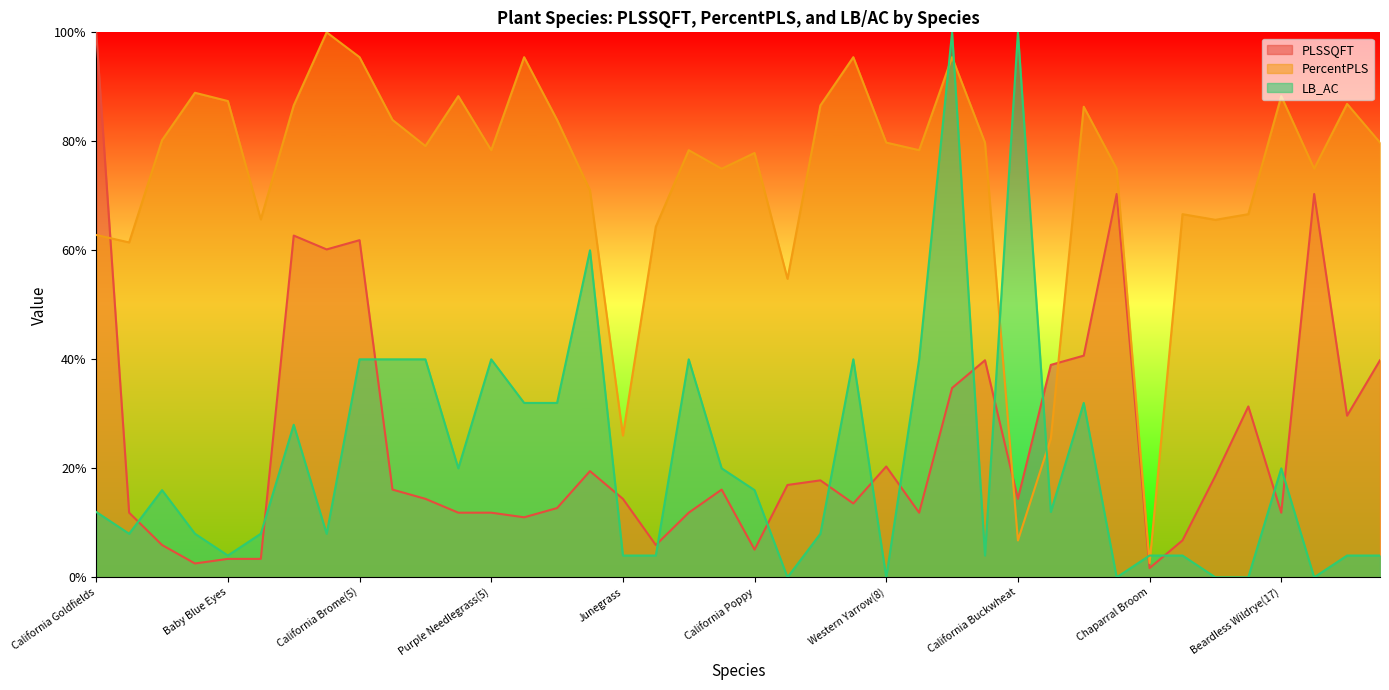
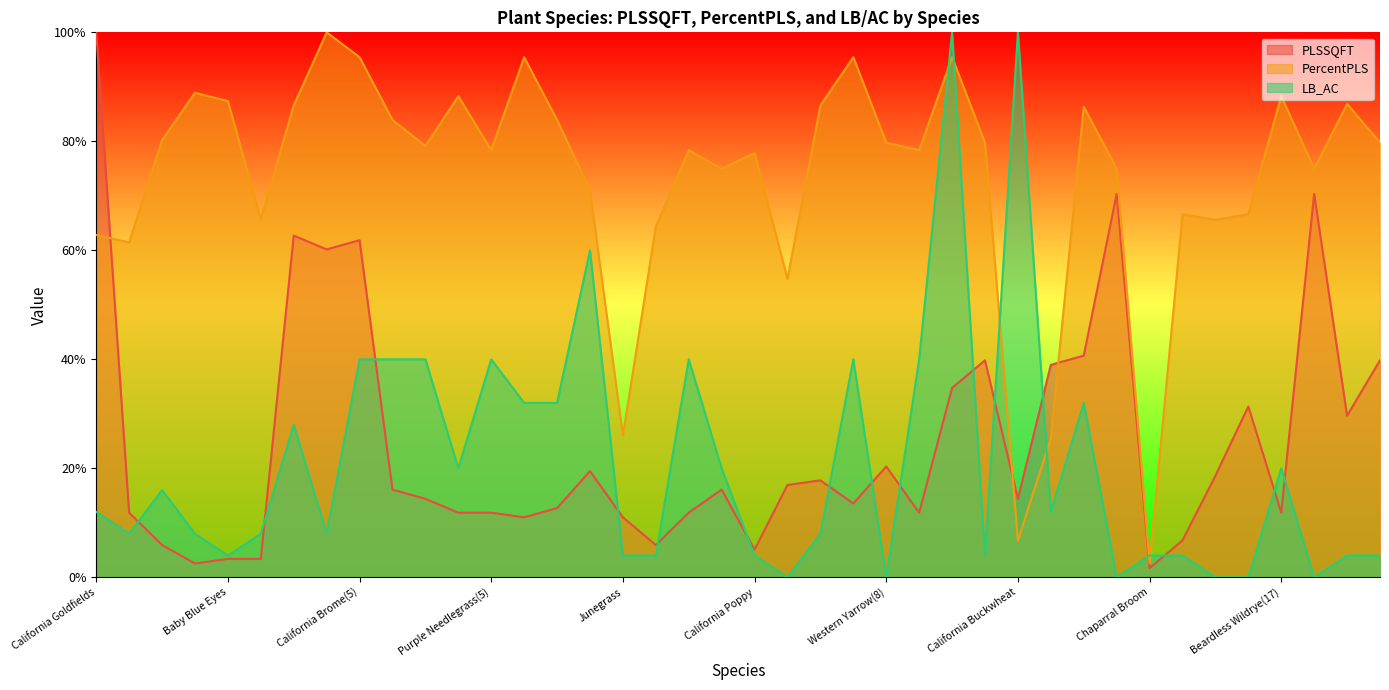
PLSSQFT, Junegrass: 14% -> 11%
LB_AC, California Poppy: 16% -> 4%
